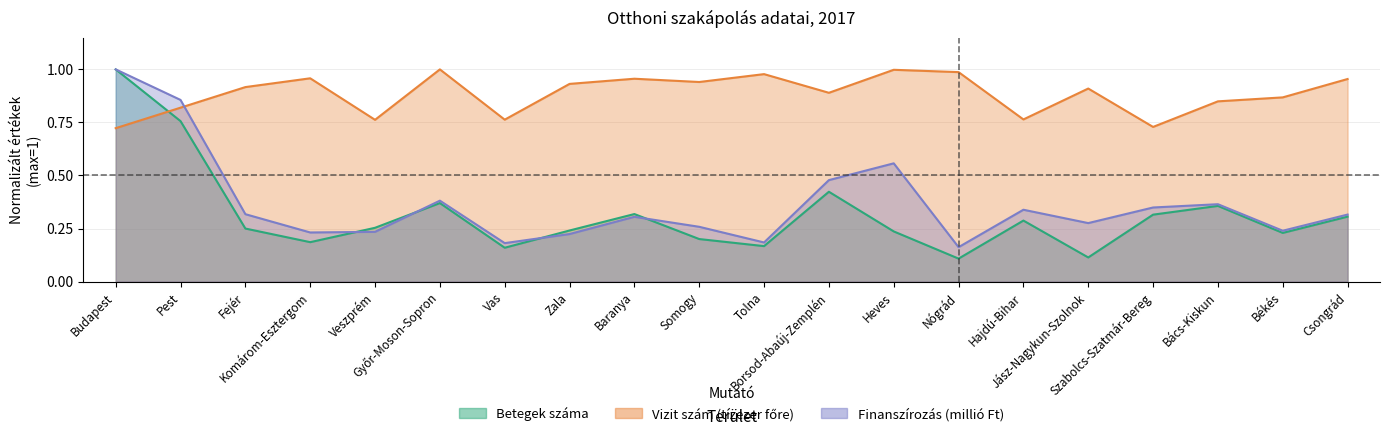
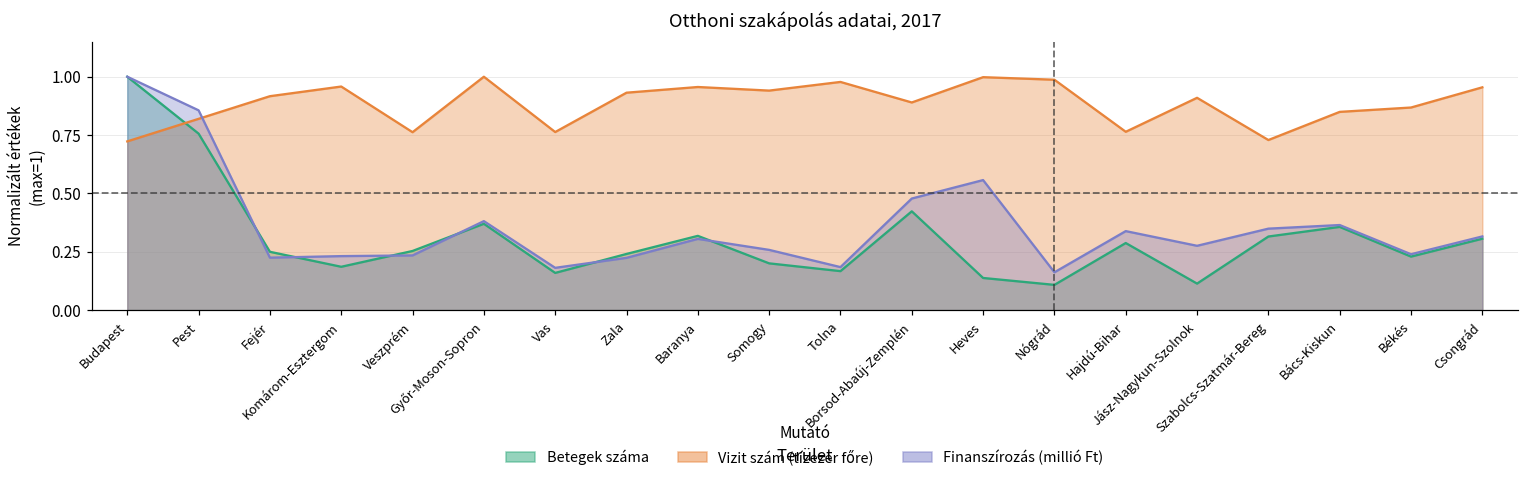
Finanszírozás (millió Ft), Fejér: 0.32 -> 0.22
Betegek száma, Heves: 0.24 -> 0.14
